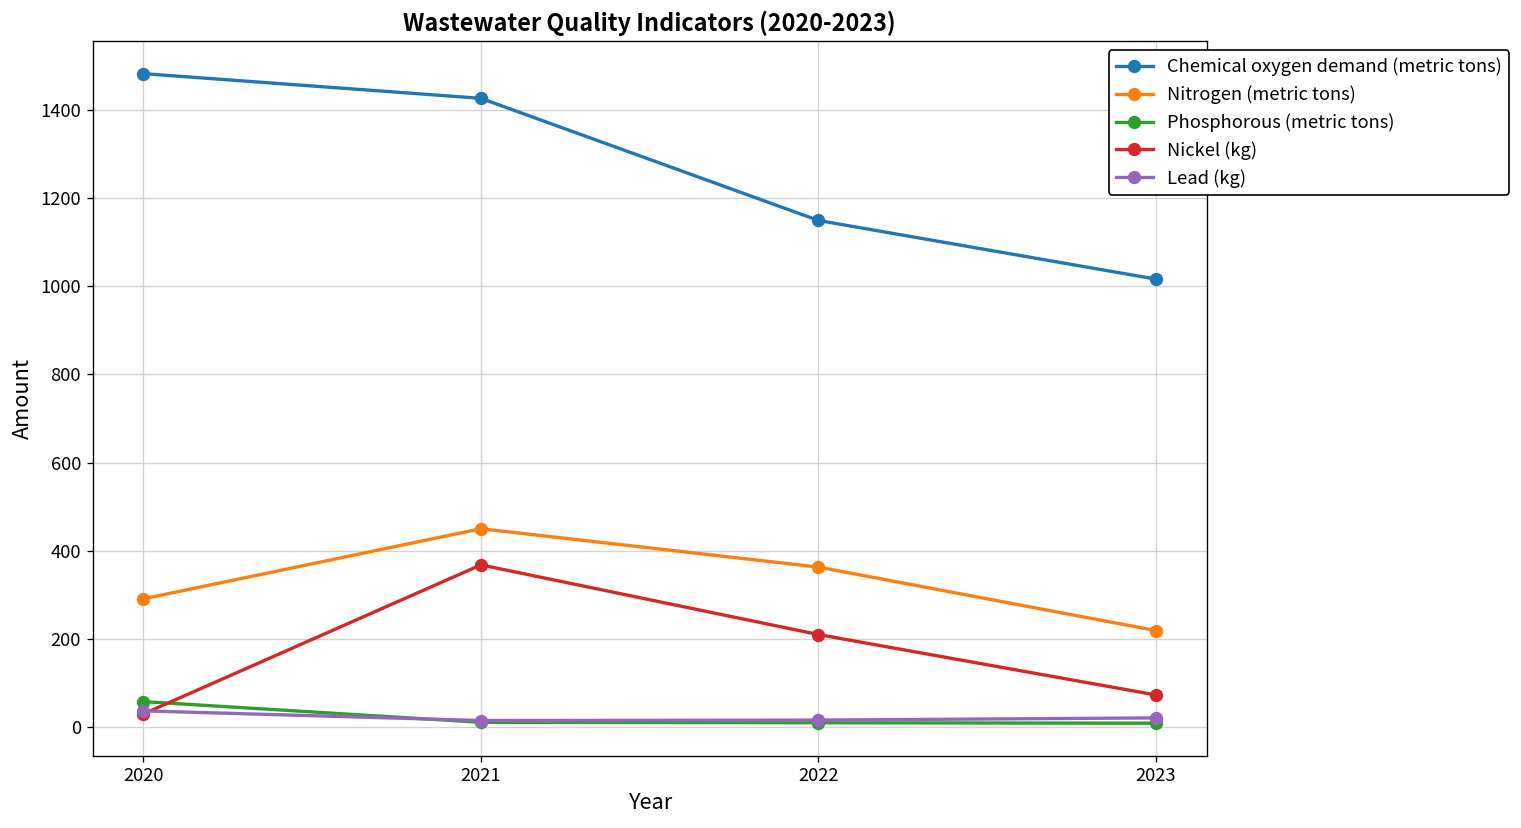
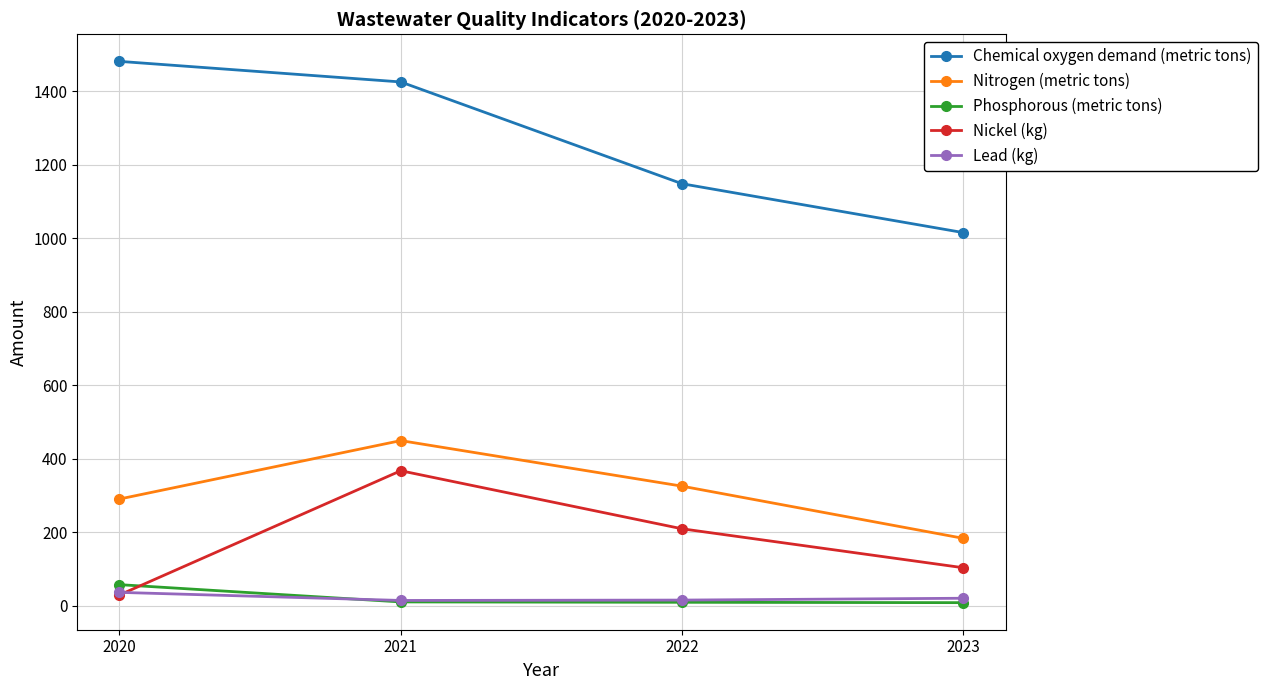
Nitrogen (metric tons), 2022: 360 -> 330
Nitrogen (metric tons), 2023: 220 -> 180
Nickel (kg), 2023: 70 -> 100
